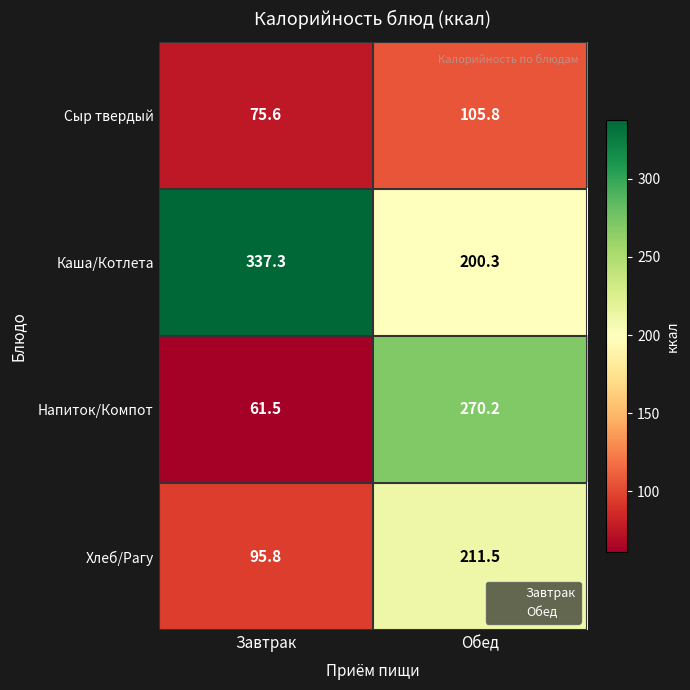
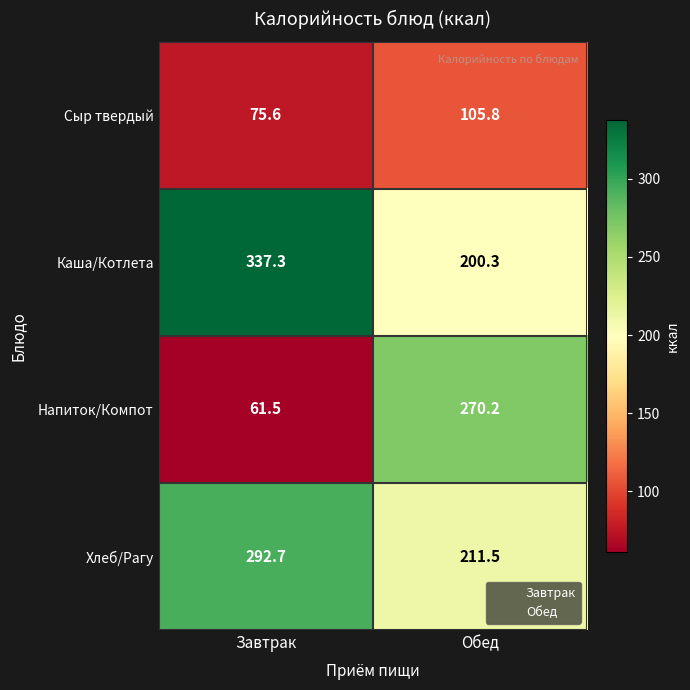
Хлеб/Рагу, Завтрак: 95.8 -> 292.7
